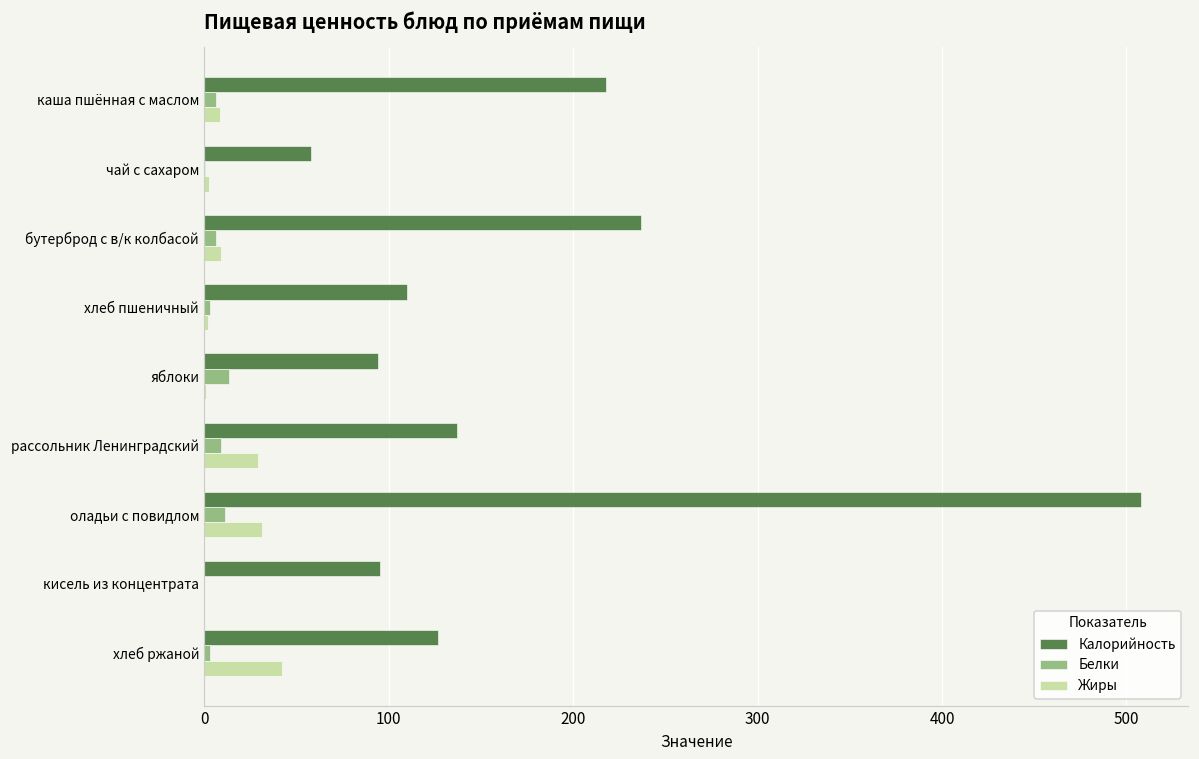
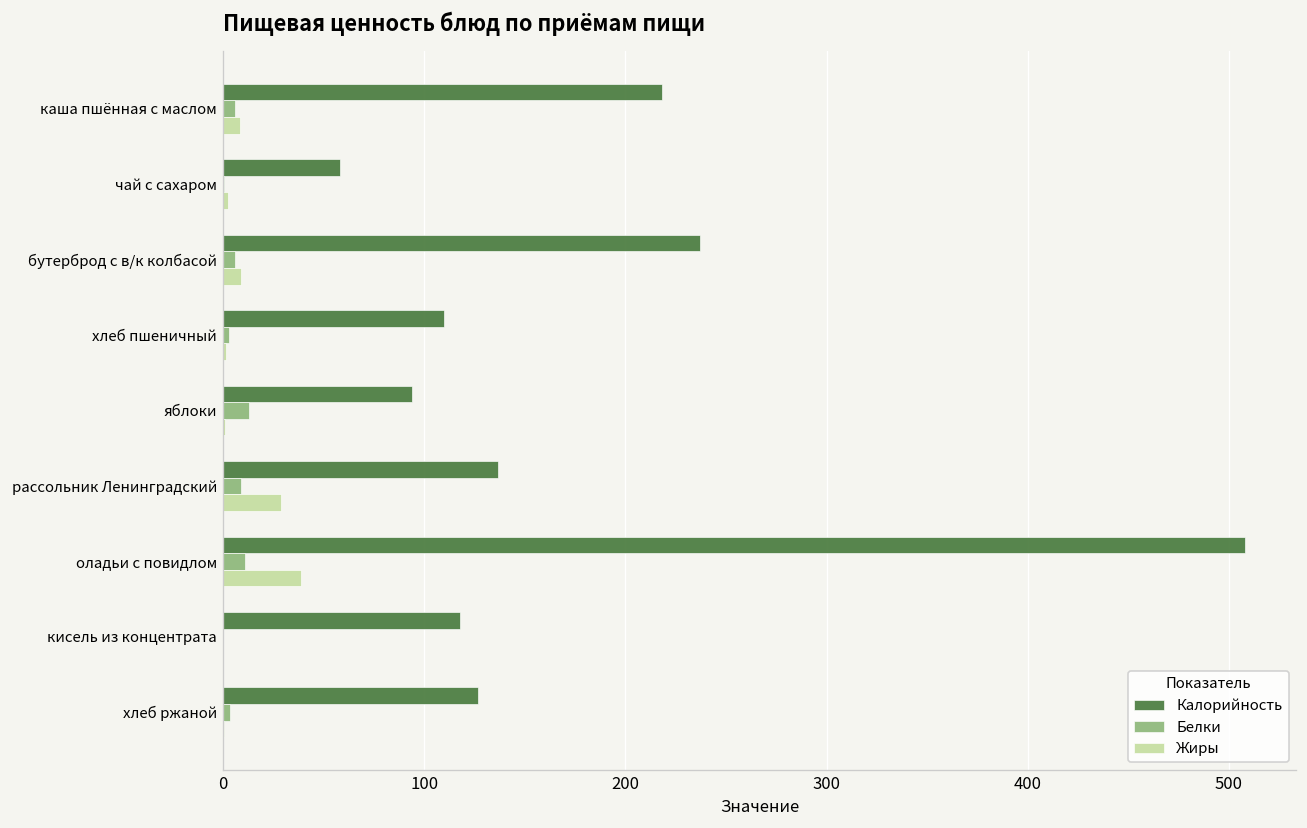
Жиры, оладьи с повидлом: 31 -> 39
Калорийность, кисель из концентрата: 95 -> 118
Жиры, хлеб ржаной: 42 -> 1
